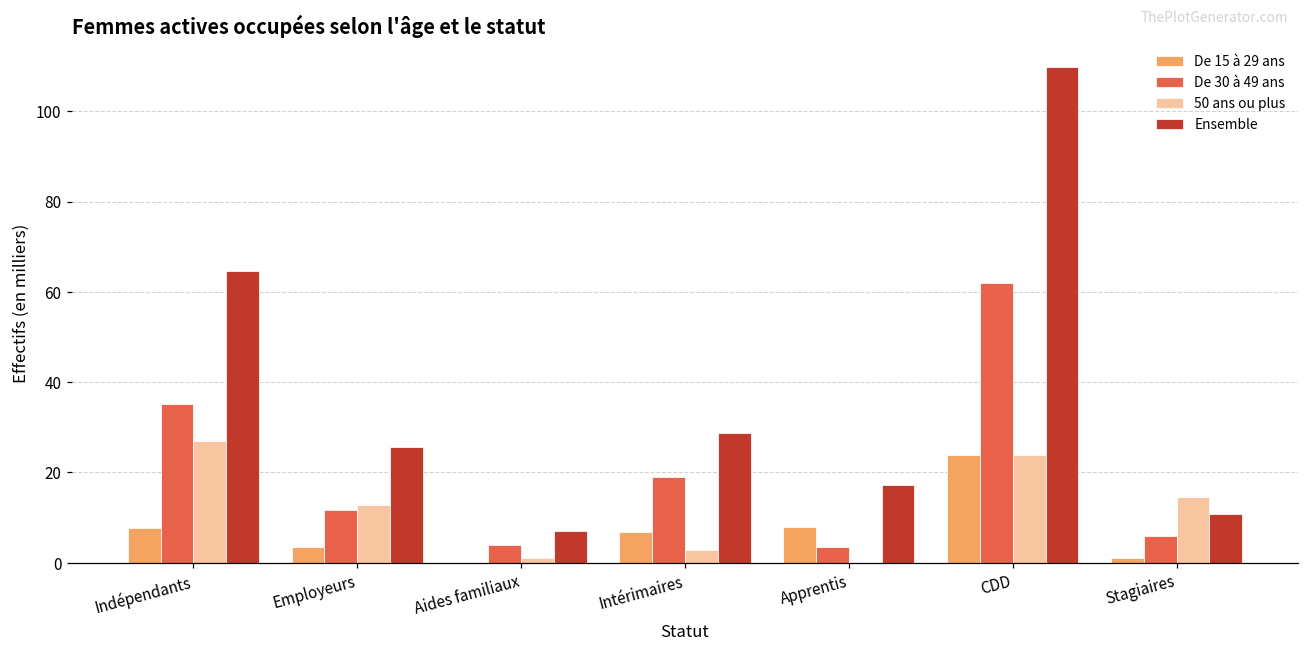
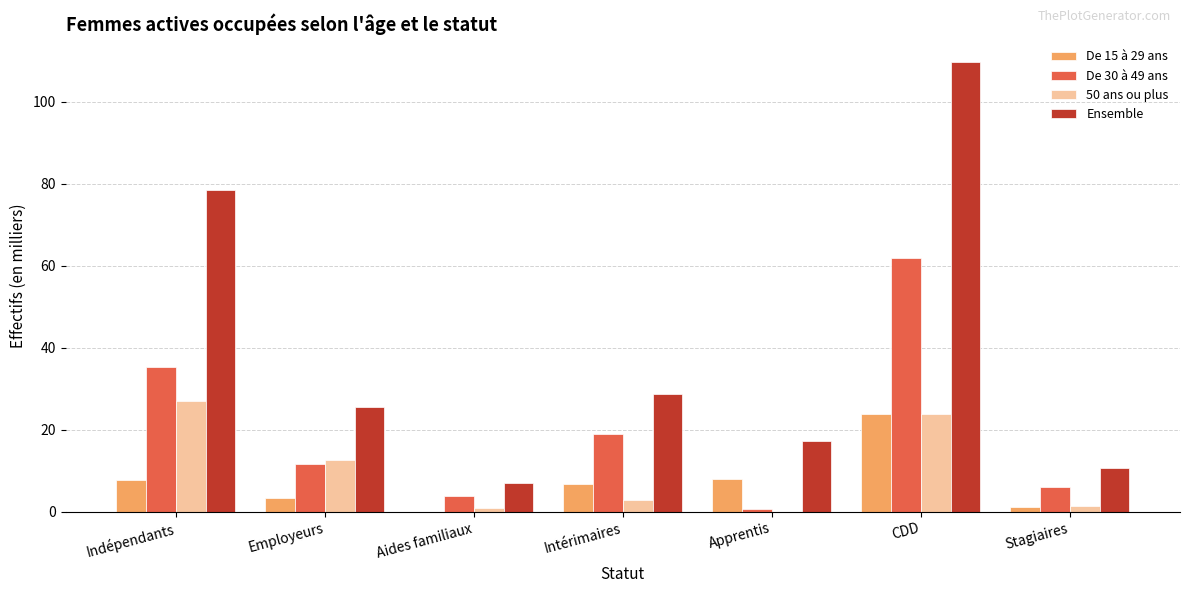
Ensemble, Indépendants: 65 -> 78
De 30 à 49 ans, Apprentis: 3 -> 1
50 ans ou plus, Stagiaires: 15 -> 1
